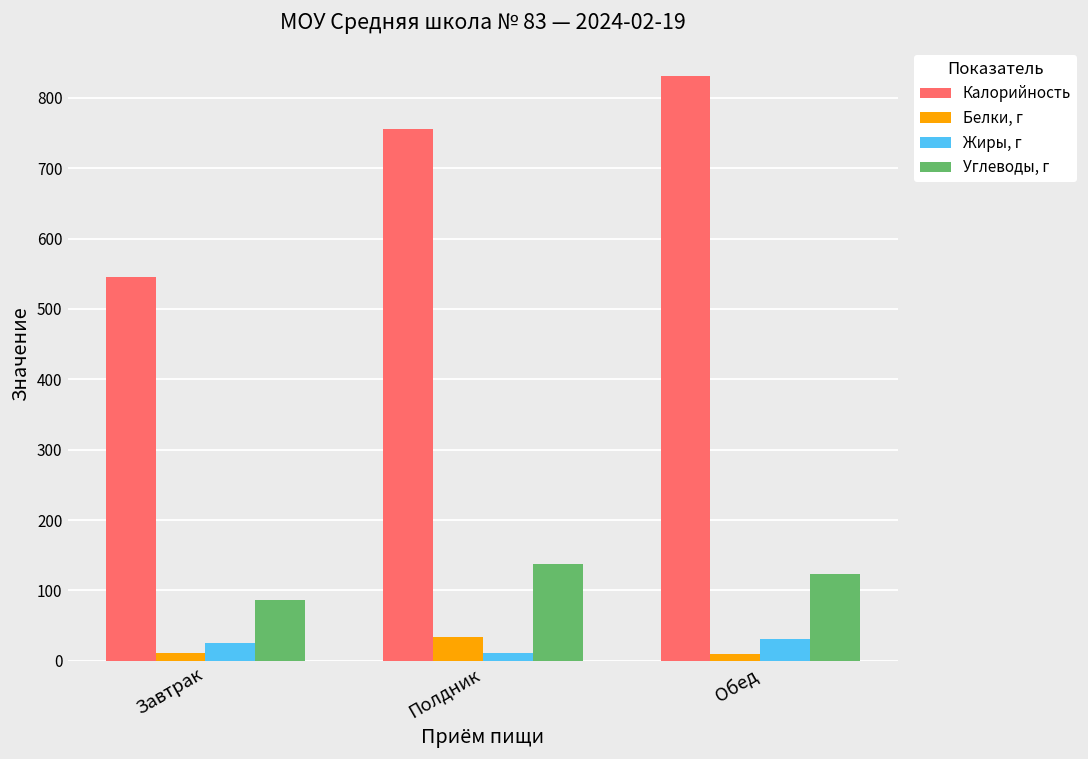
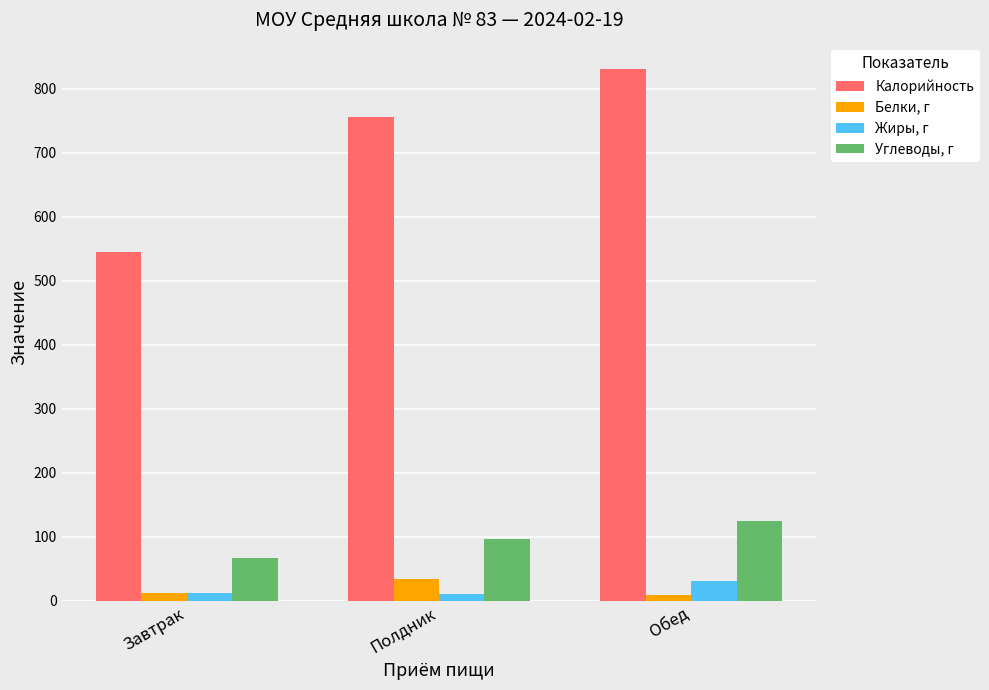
Жиры, г, Завтрак: 30 -> 10
Углеводы, г, Завтрак: 90 -> 70
Углеводы, г, Полдник: 140 -> 100
